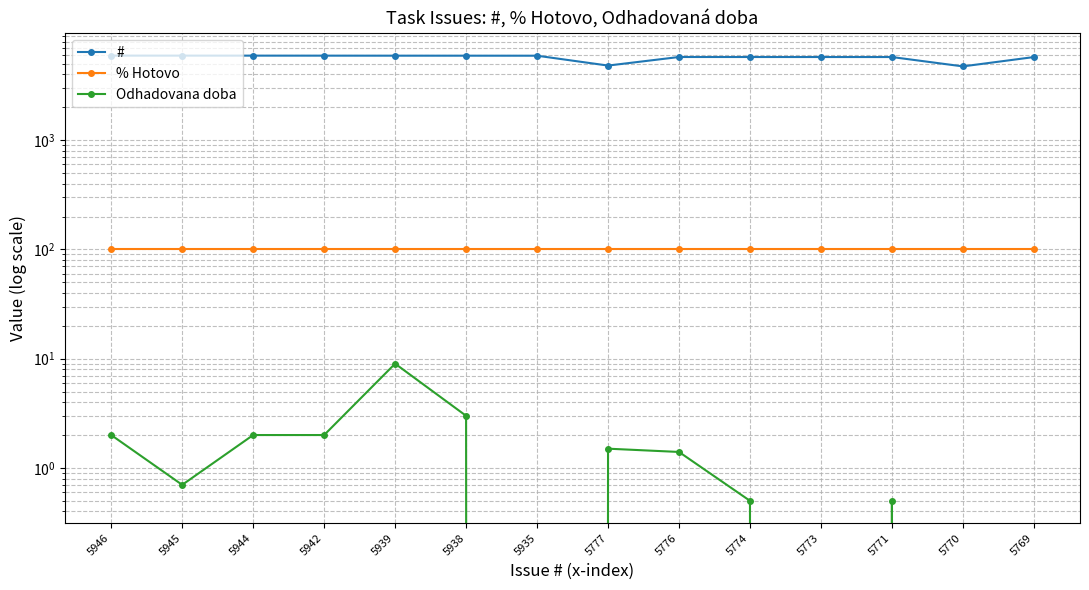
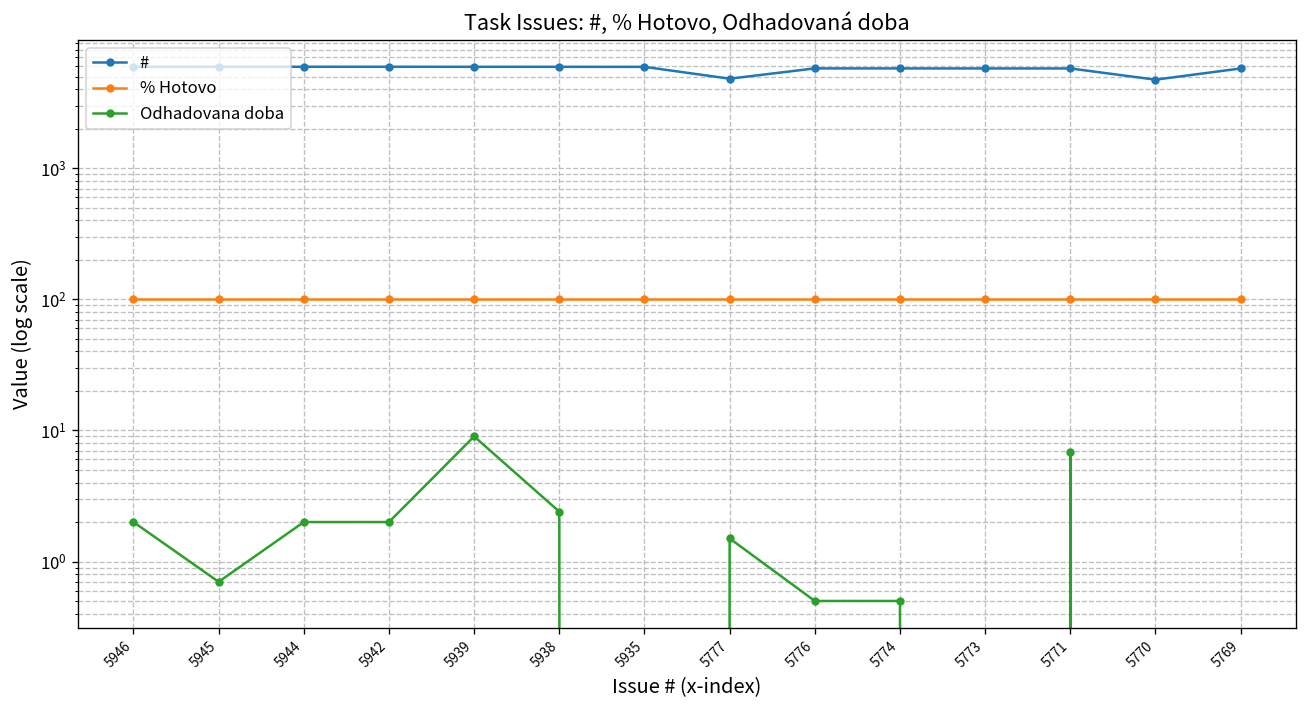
Odhadovana doba, 5938: 3.0 -> 2.4
Odhadovana doba, 5776: 1.4 -> 0.5
Odhadovana doba, 5771: 0.5 -> 7
